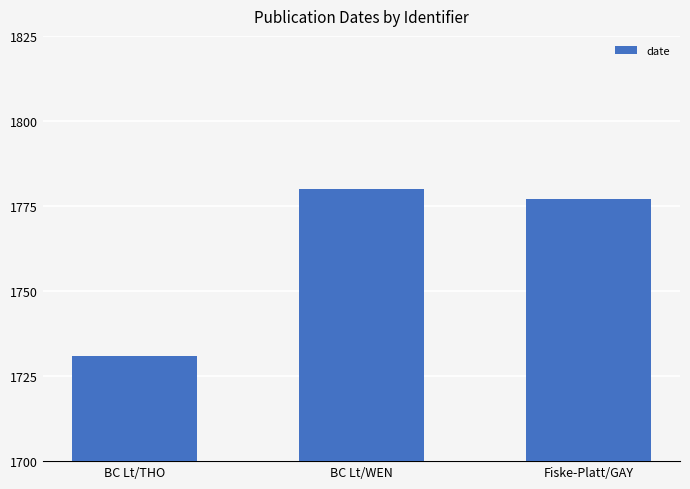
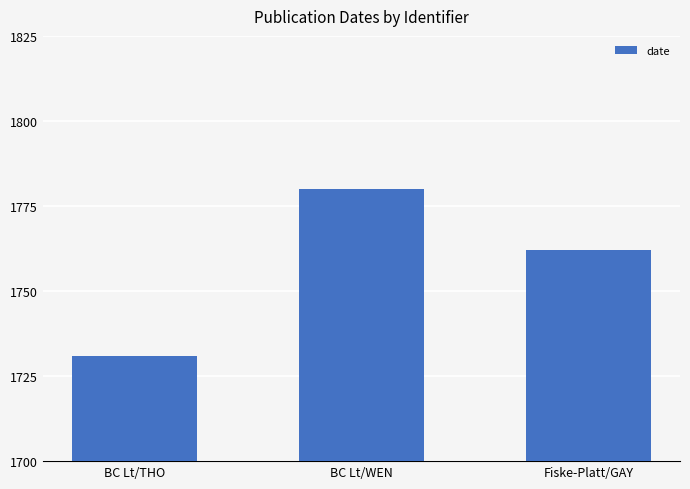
Fiske-Platt/GAY: 1777 -> 1762
